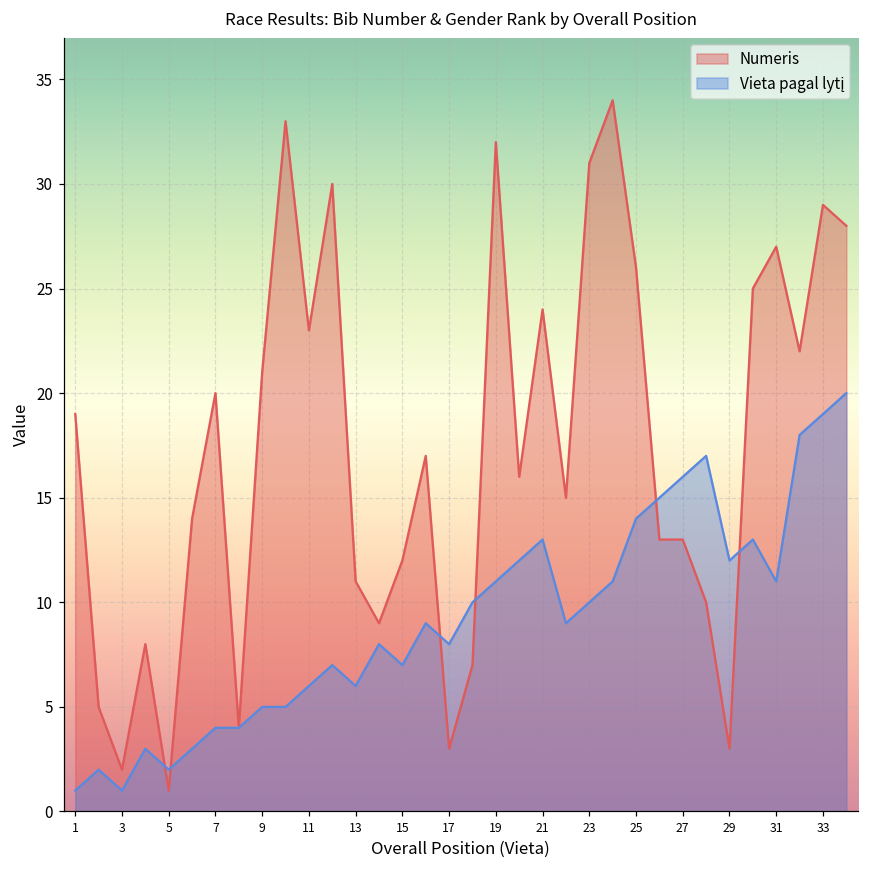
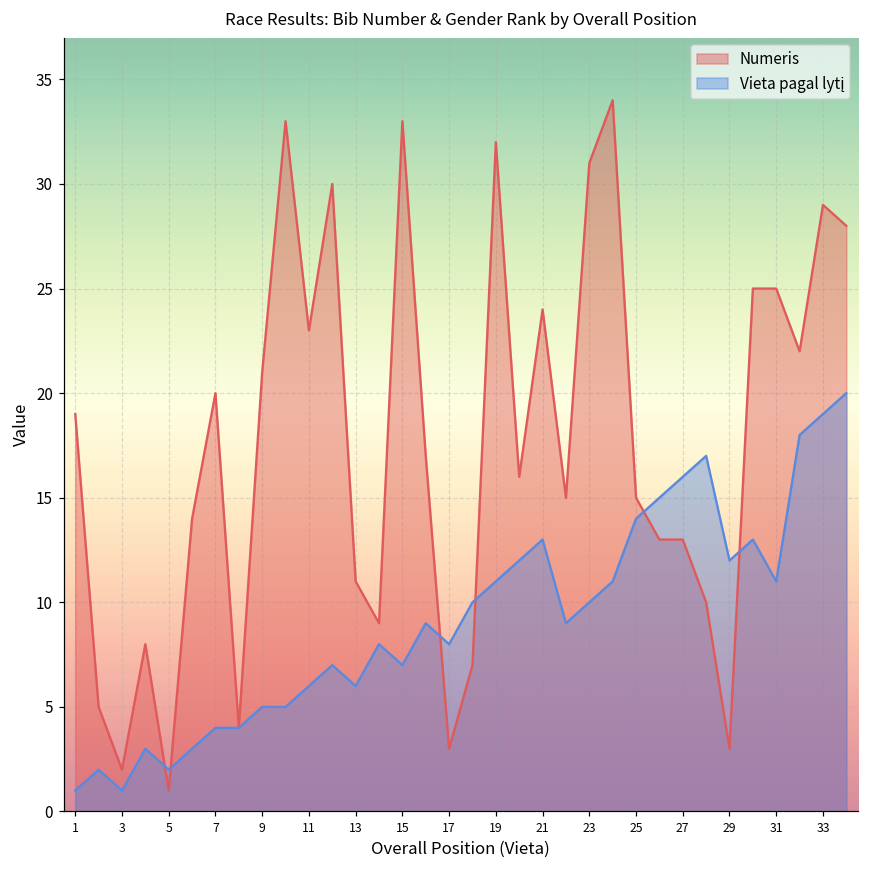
Numeris, 15: 12 -> 33
Numeris, 25: 26 -> 15
Numeris, 31: 27 -> 25
